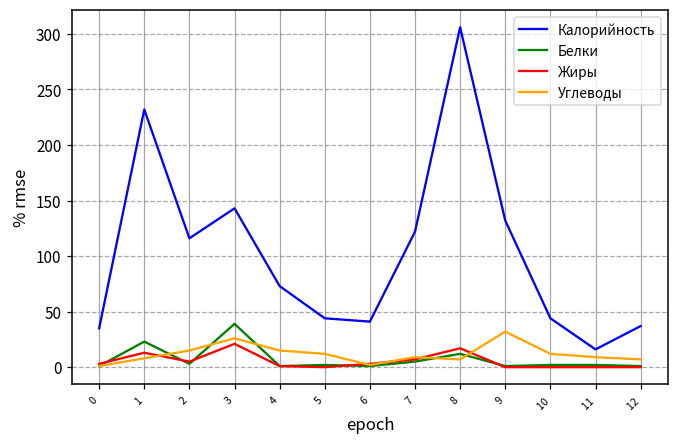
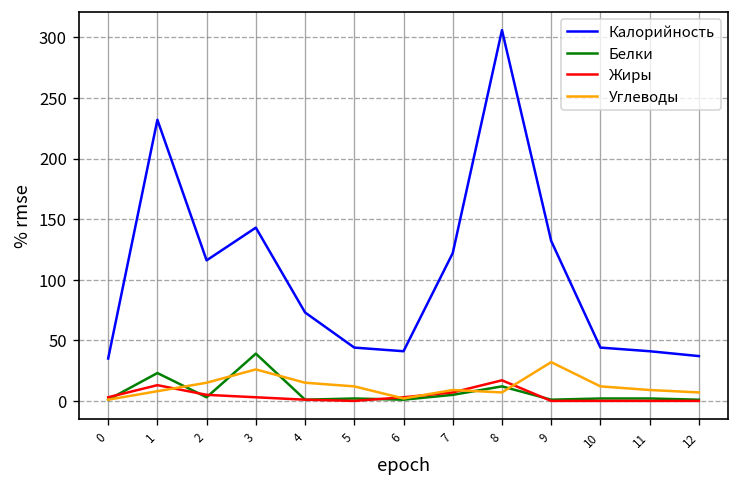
Жиры, 3: 21 -> 3
Калорийность, 11: 16 -> 41
